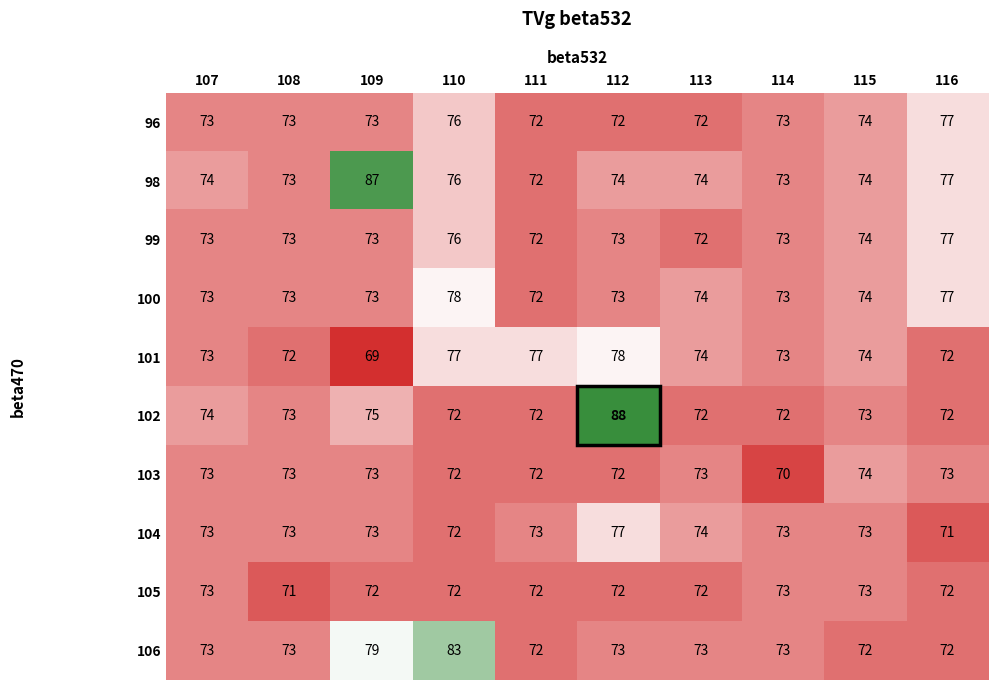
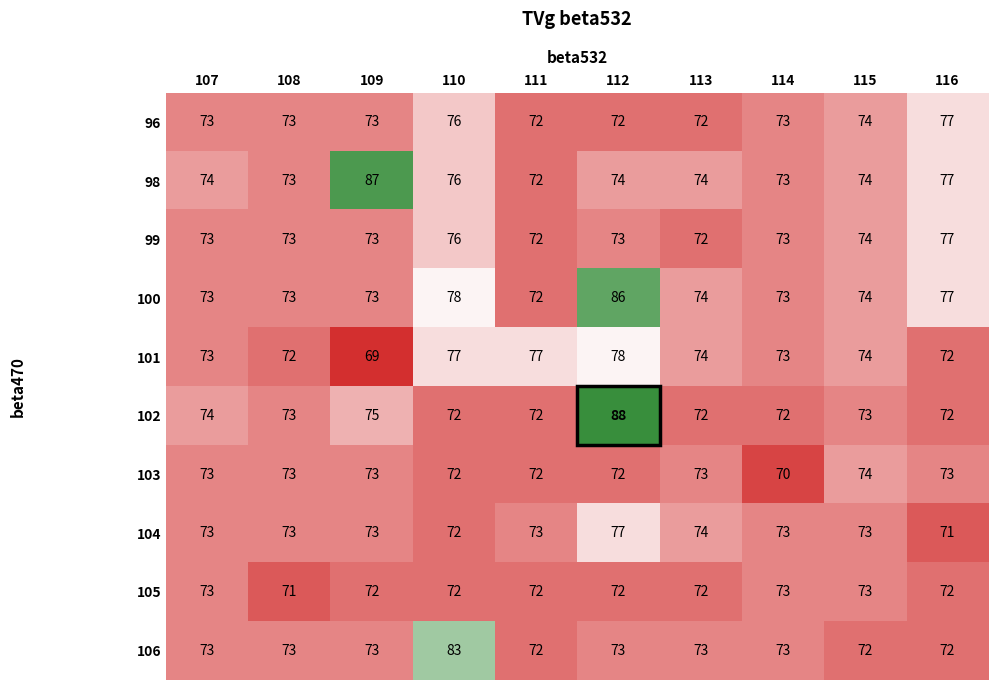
100, 112: 73 -> 86
106, 109: 79 -> 73
